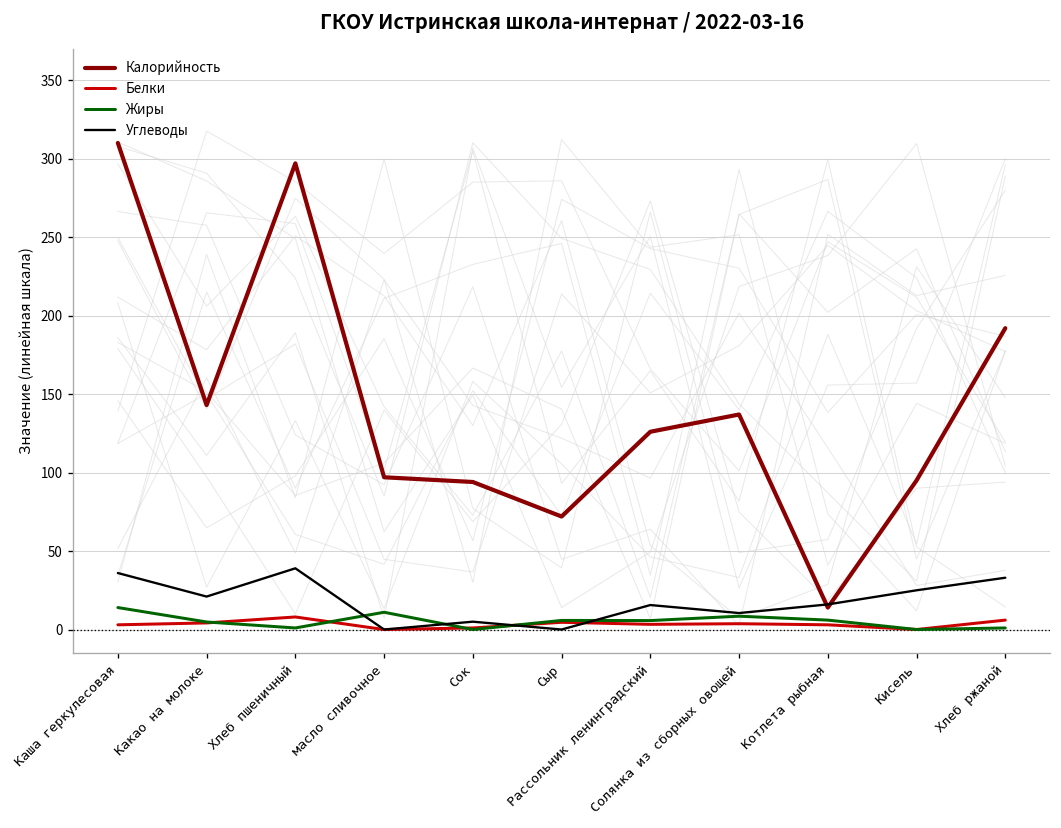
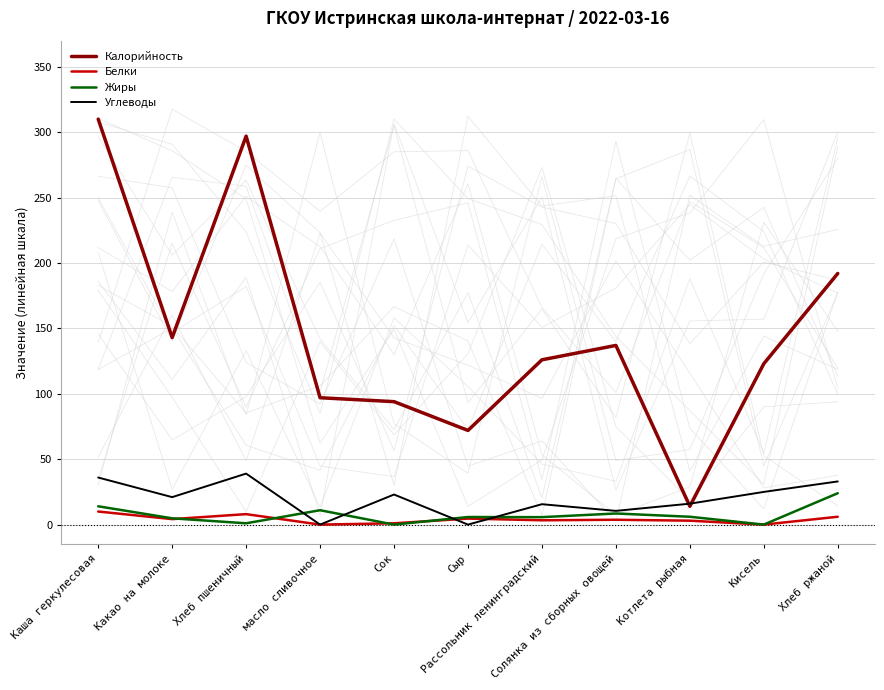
Белки, Каша геркулесовая: 3 -> 10
Углеводы, Сок: 5 -> 23
Калорийность, Кисель: 95 -> 123
Жиры, Хлеб ржаной: 1 -> 24
